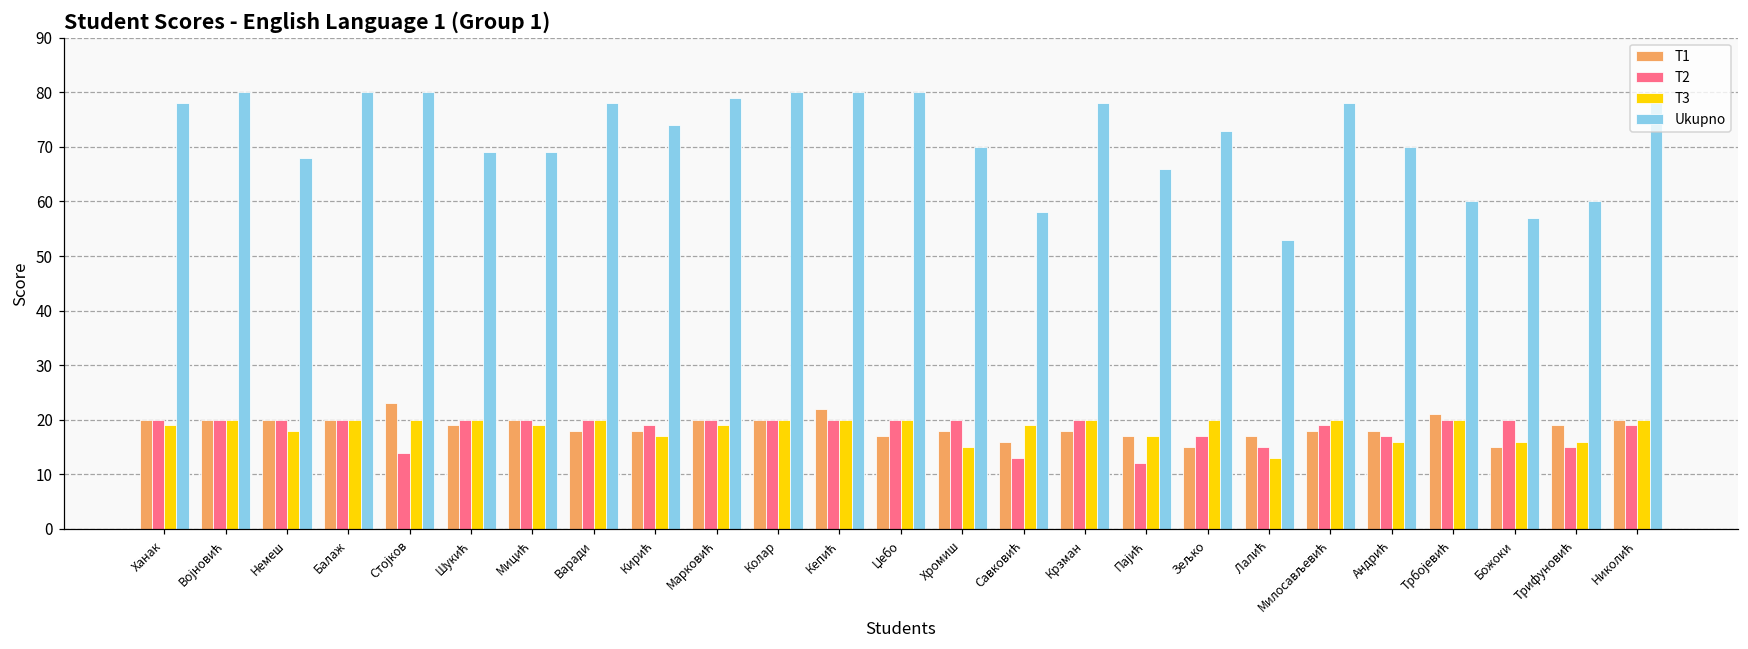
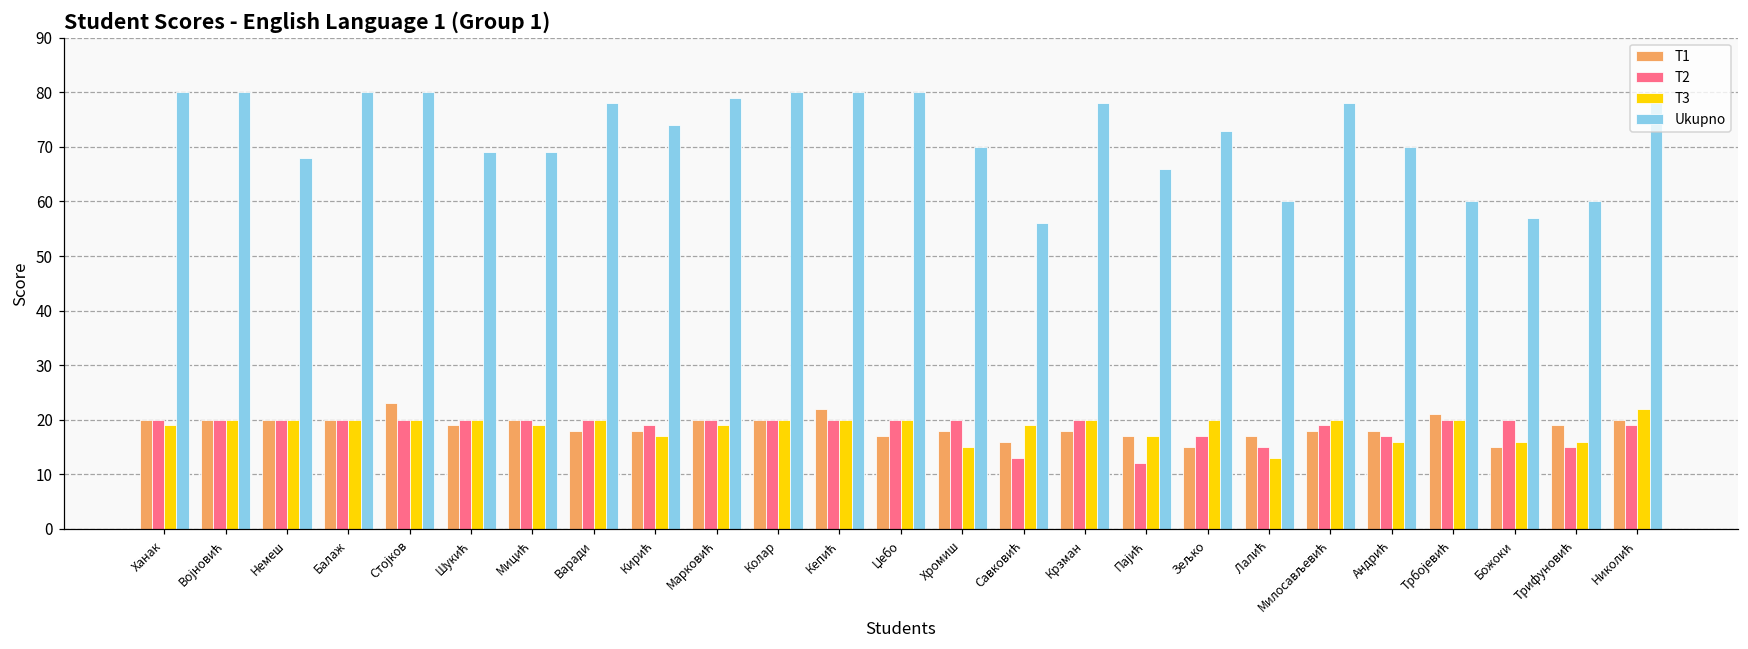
Ukupno, Ханак: 78 -> 80
T3, Немеш: 18 -> 20
T2, Стојков: 14 -> 20
Ukupno, Савковић: 58 -> 56
Ukupno, Лалић: 53 -> 60
T3, Николић: 20 -> 22
